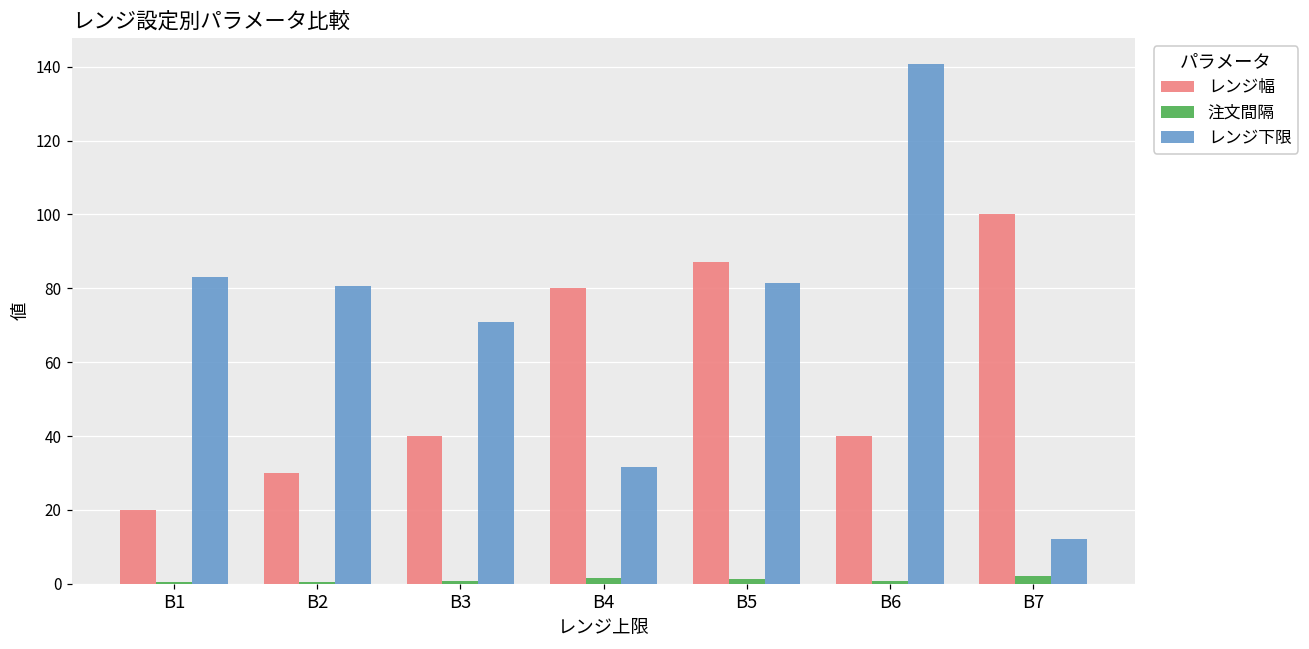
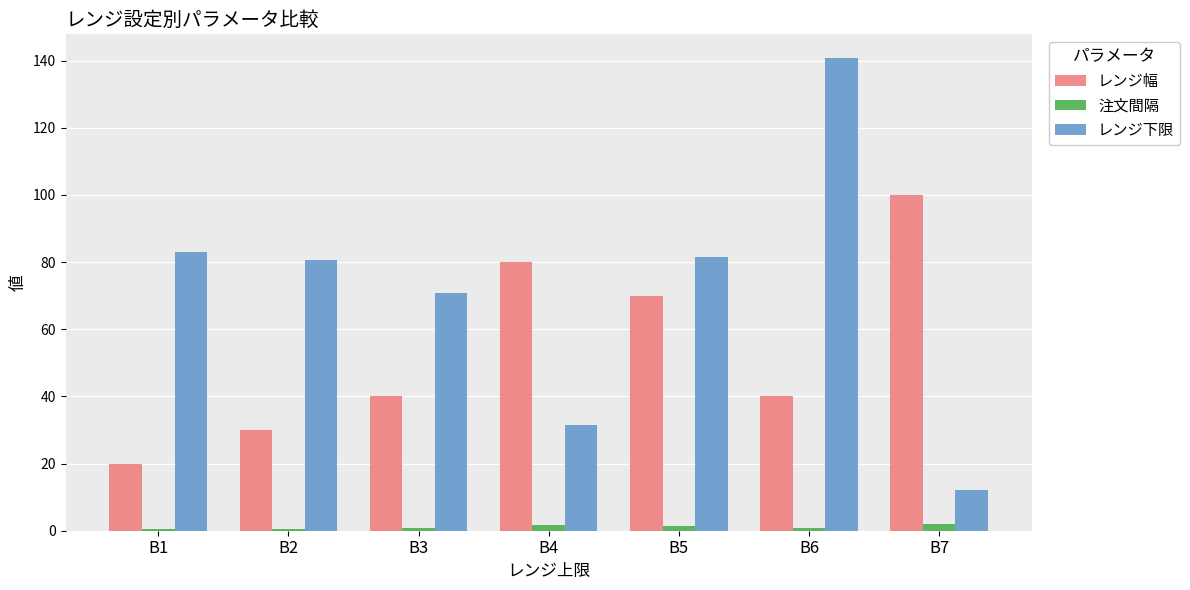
レンジ幅, B5: 87 -> 70
